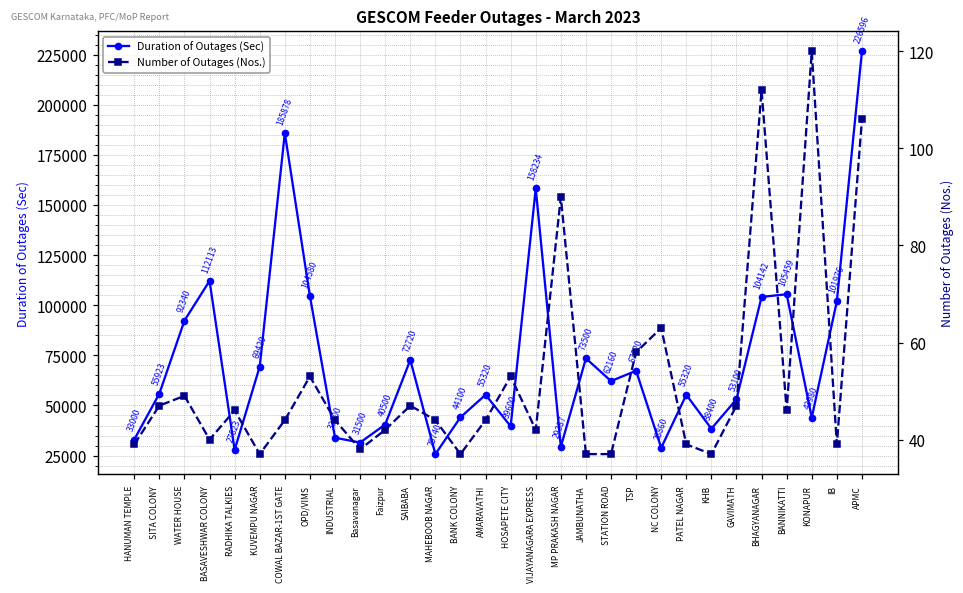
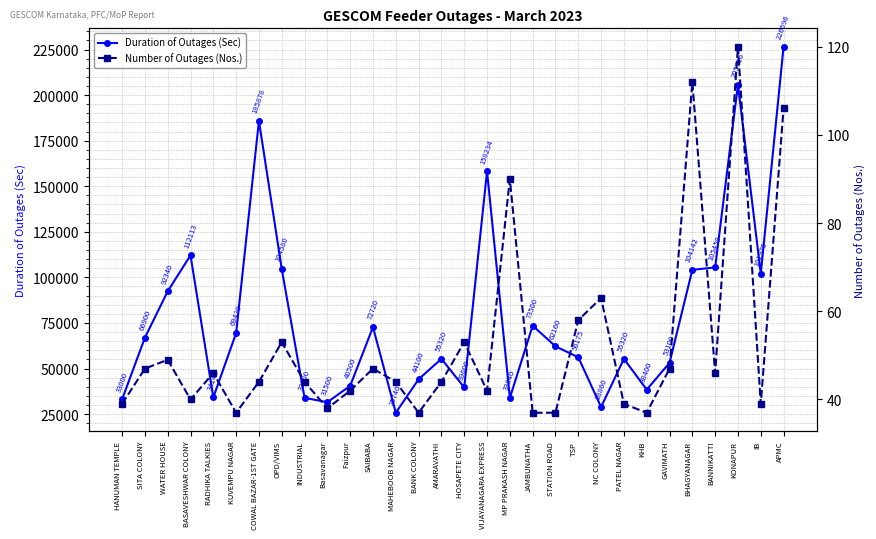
Duration of Outages (Sec), SITA COLONY: 55923 -> 66900
Duration of Outages (Sec), RADHIKA TALKIES: 27823 -> 34140
Duration of Outages (Sec), MP PRAKASH NAGAR: 29387 -> 33840
Duration of Outages (Sec), TSP: 67320 -> 56175
Duration of Outages (Sec), KONAPUR: 43980 -> 205716
